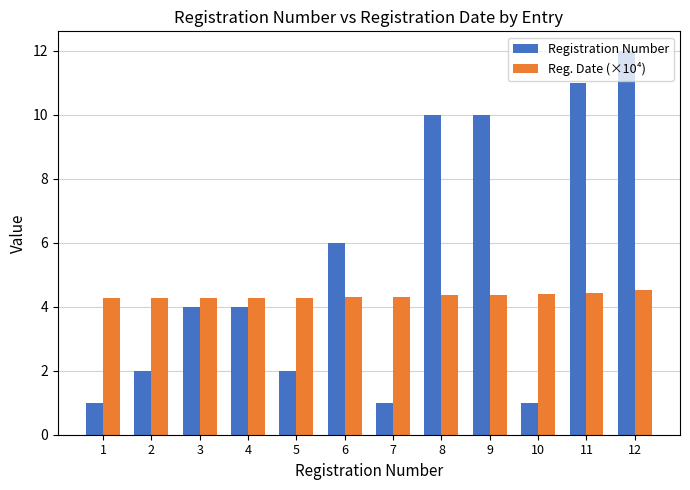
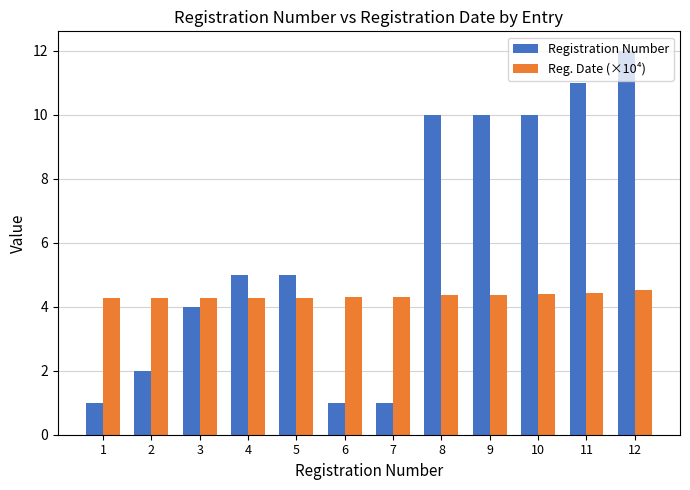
Registration Number, 4: 4 -> 5
Registration Number, 5: 2 -> 5
Registration Number, 6: 6 -> 1
Registration Number, 10: 1 -> 10
